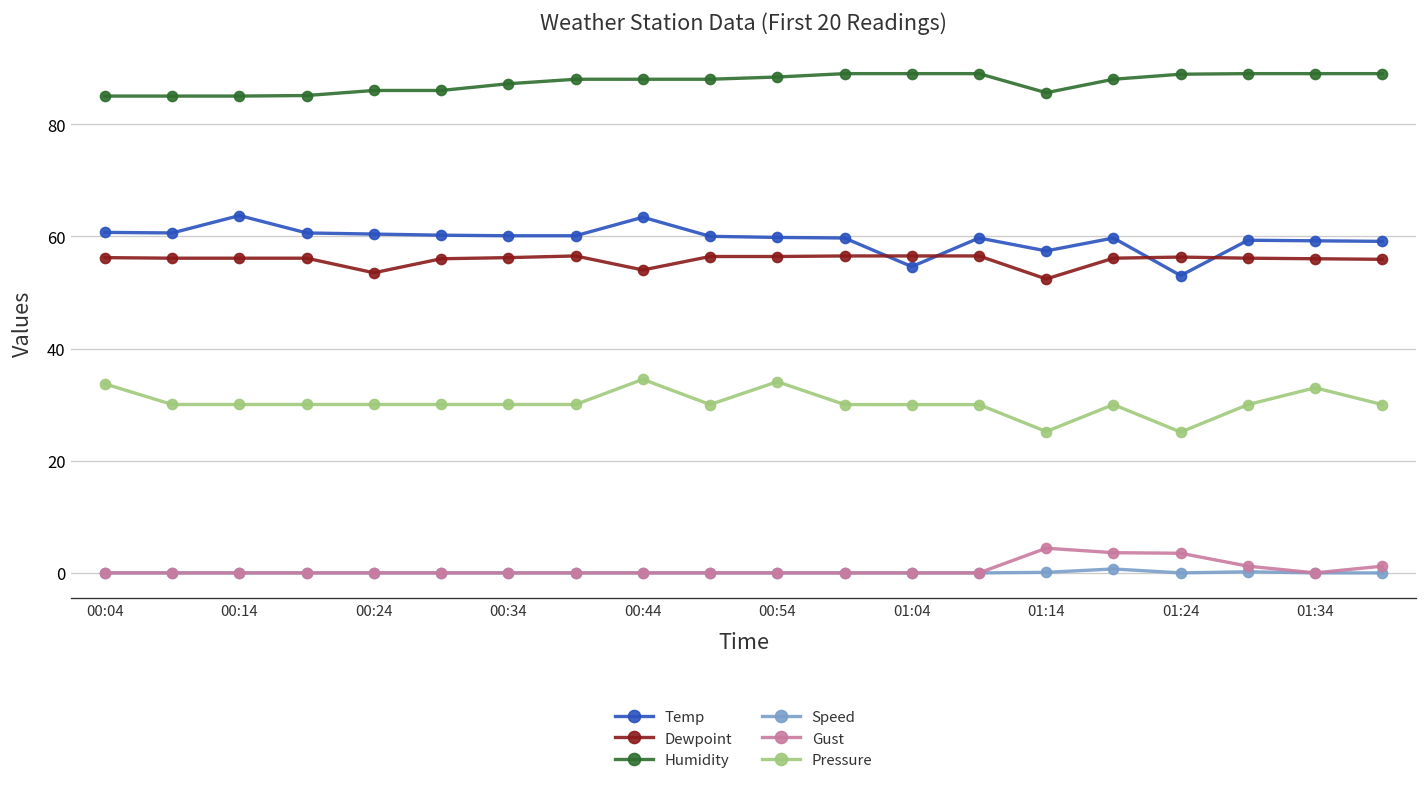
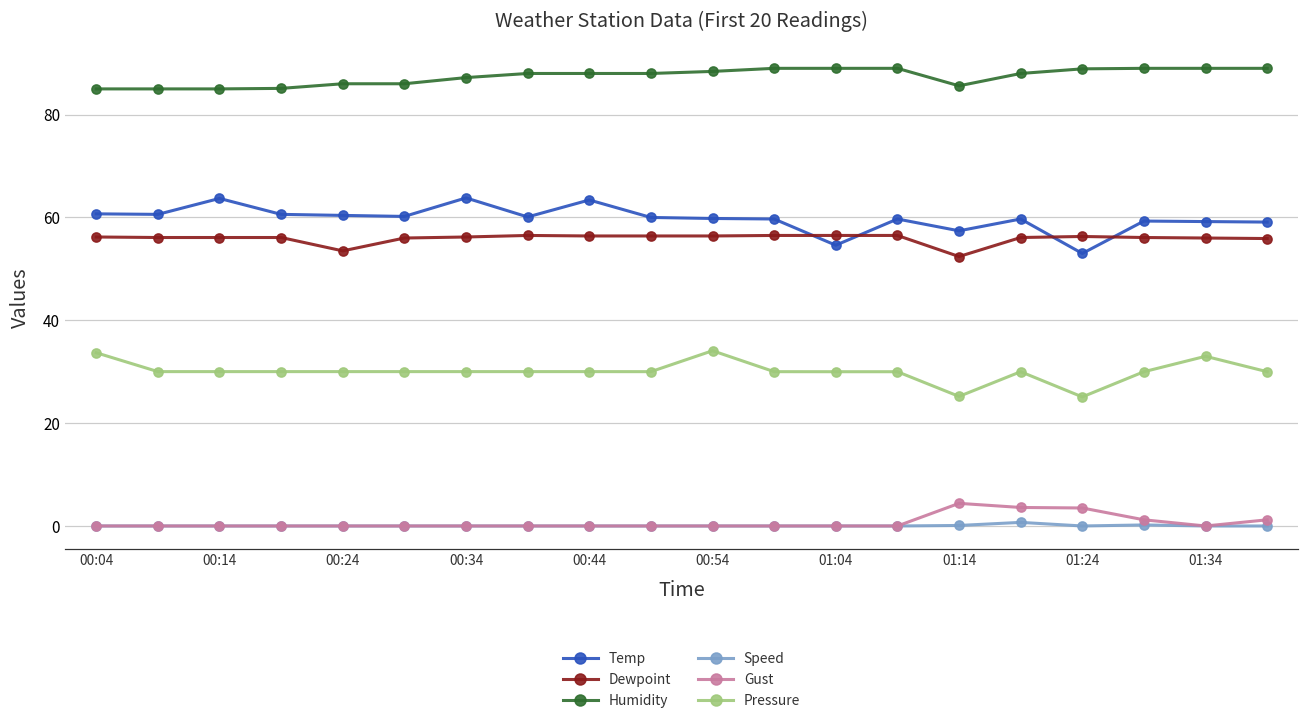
Temp, 00:34: 60 -> 64
Dewpoint, 00:44: 54 -> 56
Pressure, 00:44: 35 -> 30
